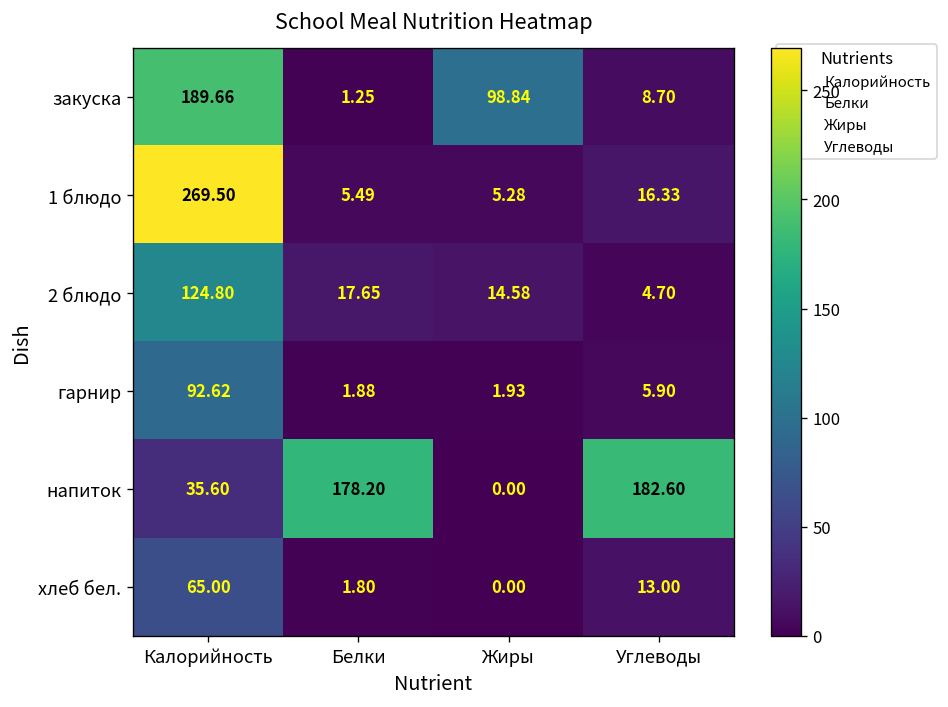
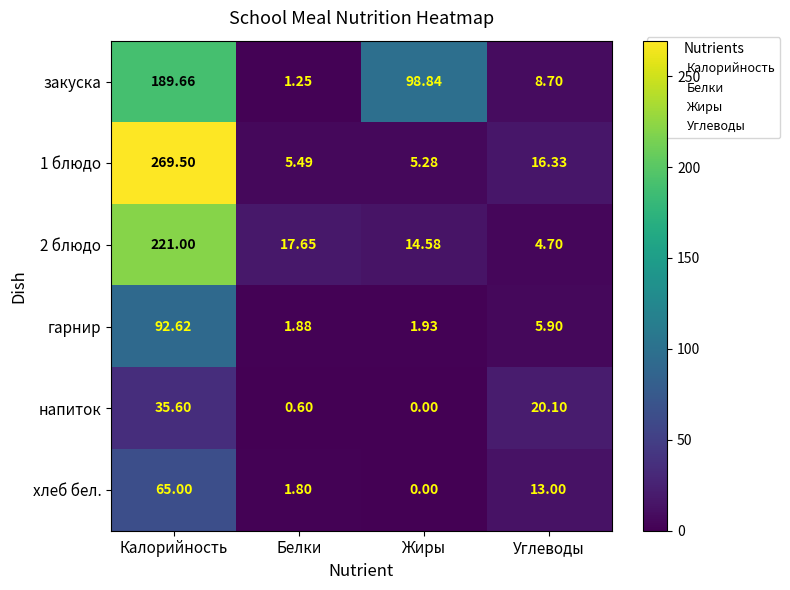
2 блюдо, Калорийность: 124.80 -> 221.00
напиток, Белки: 178.20 -> 0.60
напиток, Углеводы: 182.60 -> 20.10
